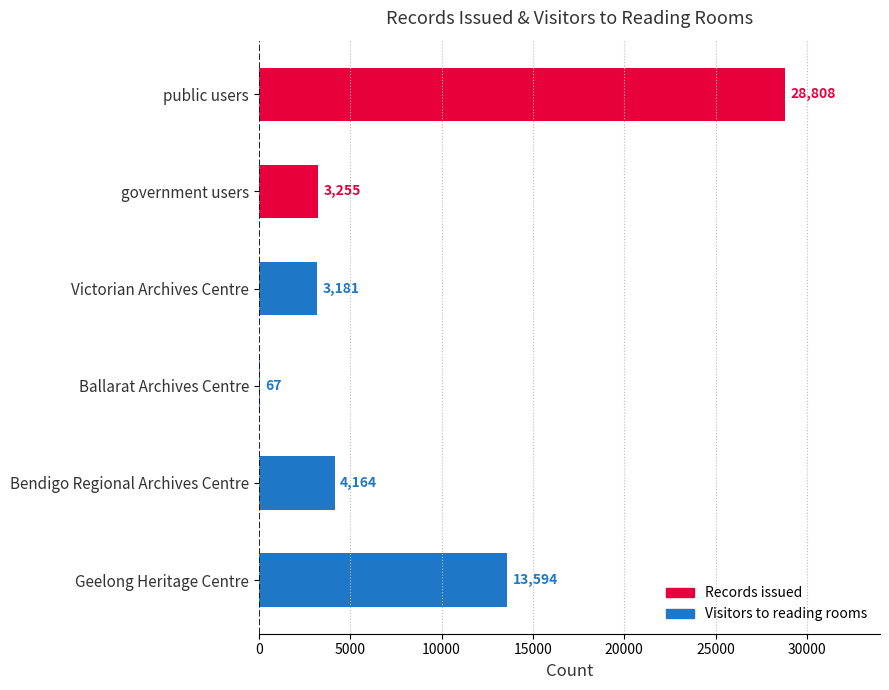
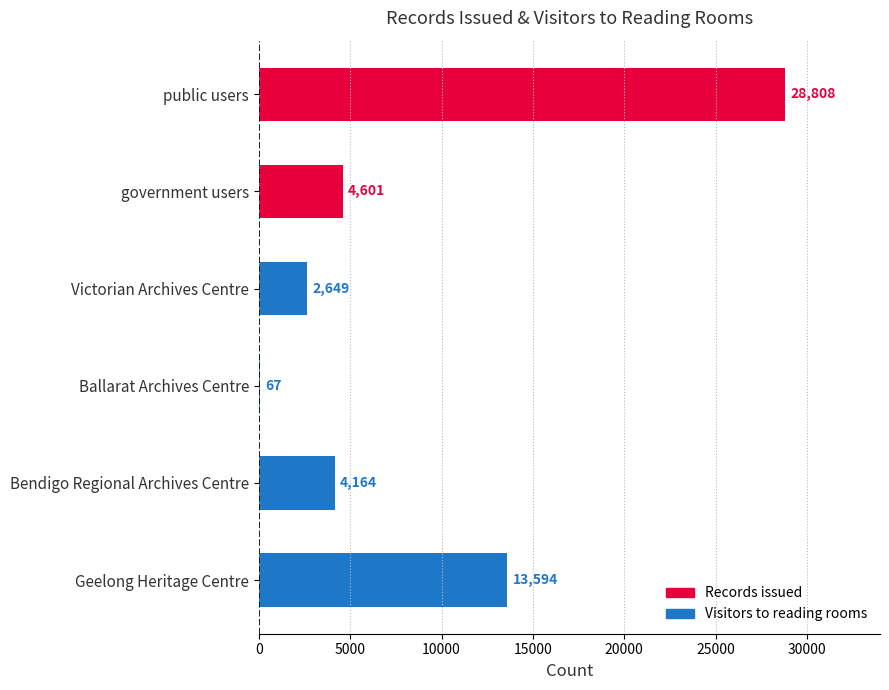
government users: 3,255 -> 4,601
Victorian Archives Centre: 3,181 -> 2,649
